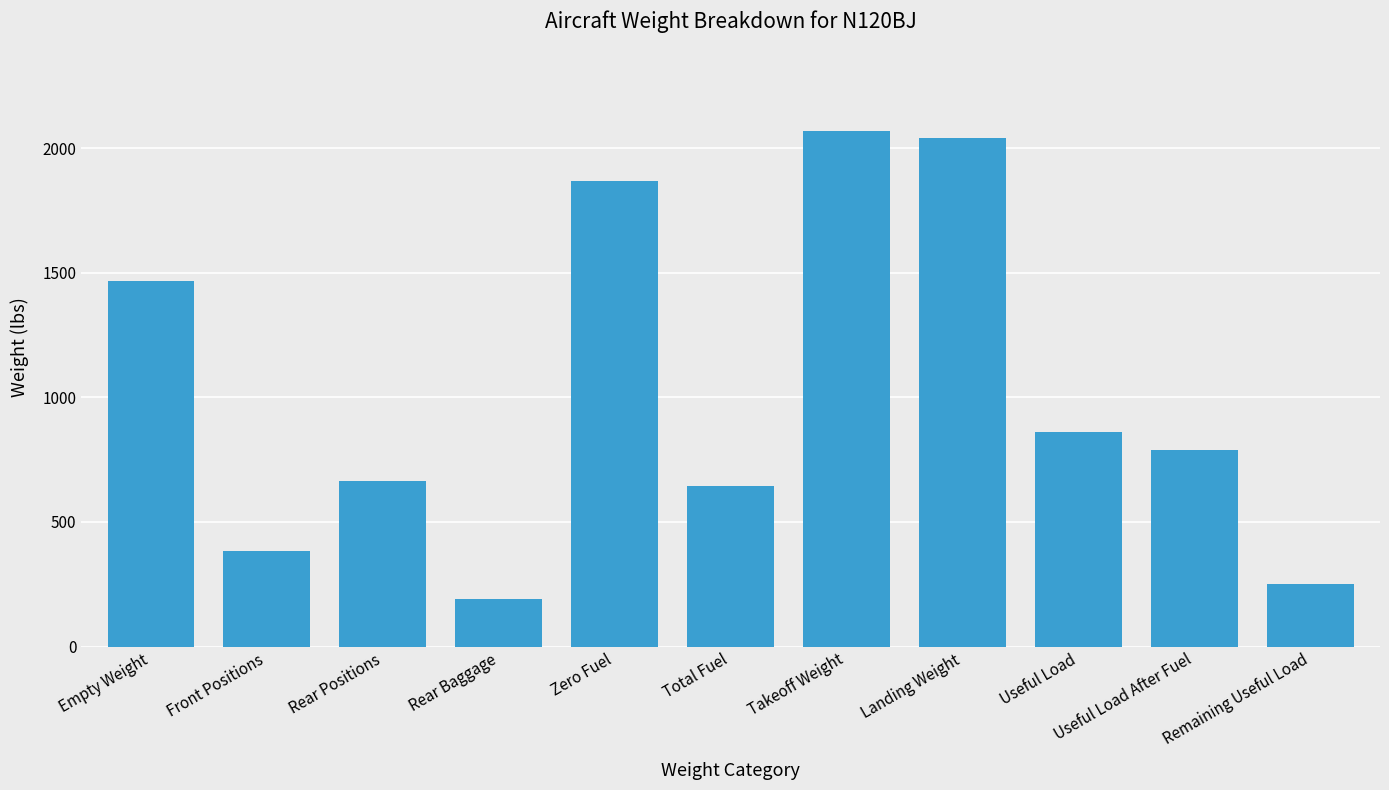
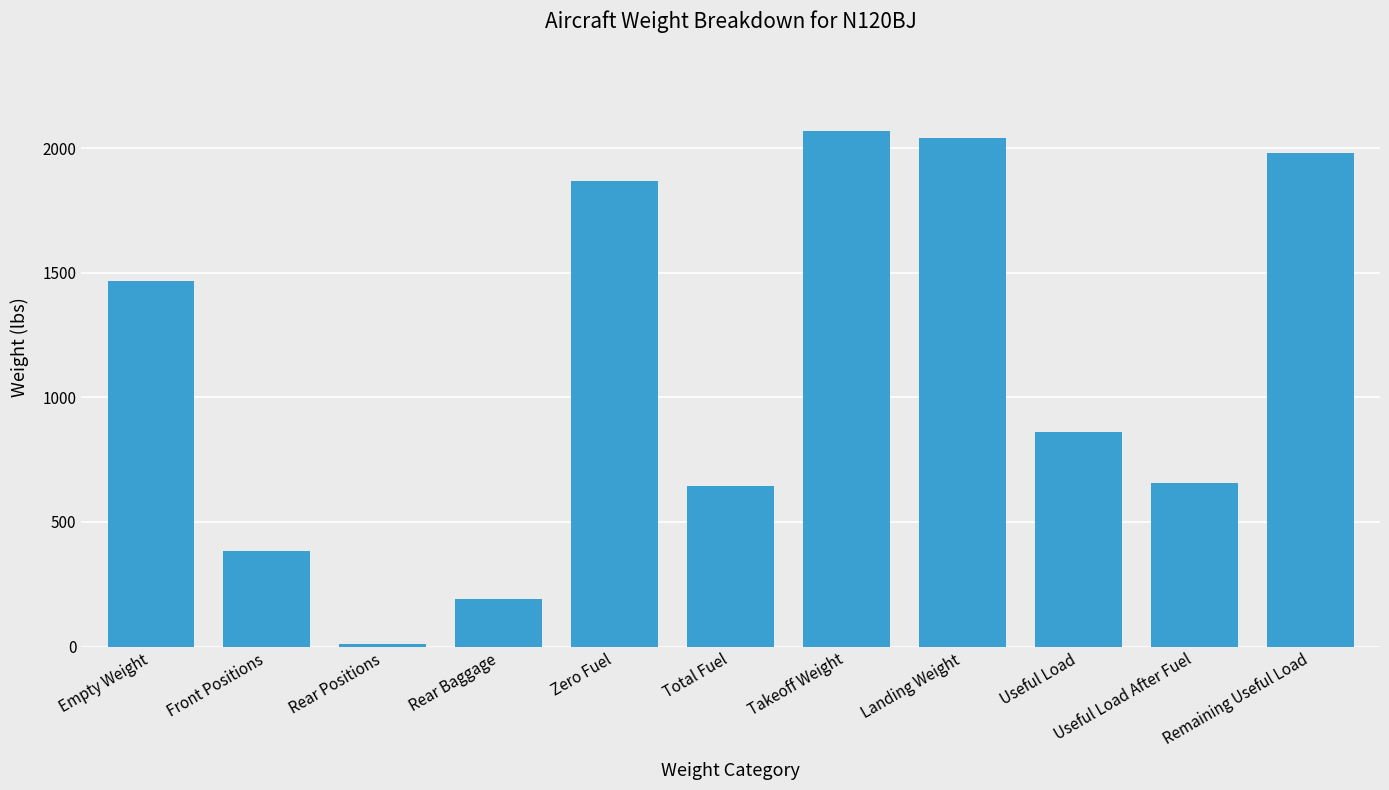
Rear Positions: 670 -> 10
Useful Load After Fuel: 790 -> 660
Remaining Useful Load: 250 -> 1980
